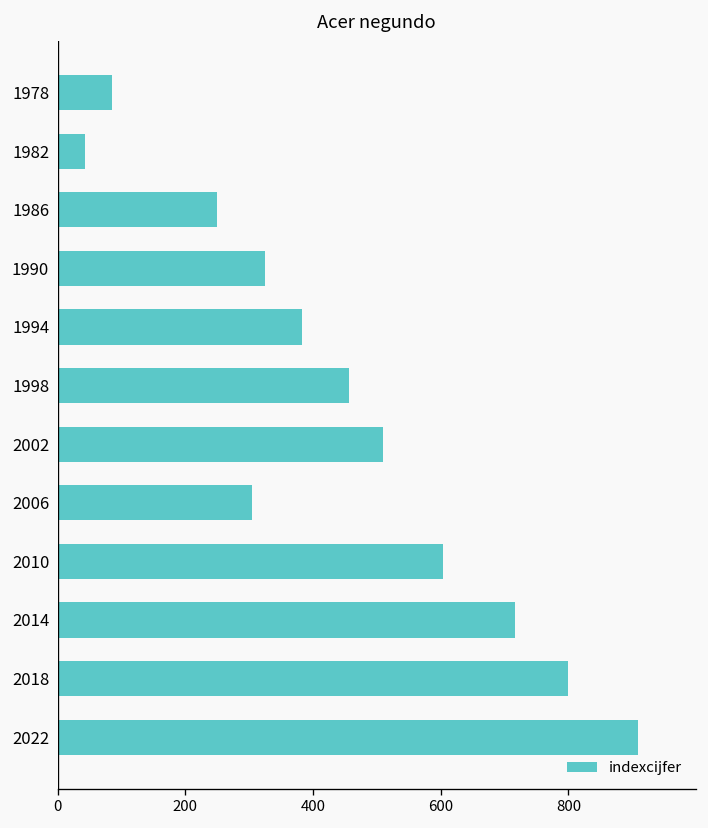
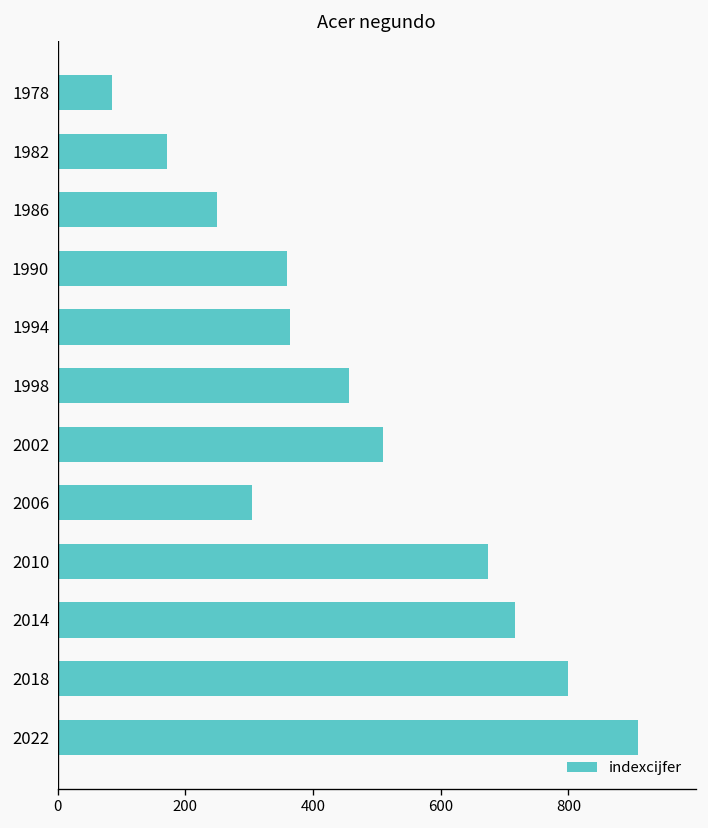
1982: 40 -> 170
1990: 330 -> 360
1994: 380 -> 360
2010: 600 -> 670
